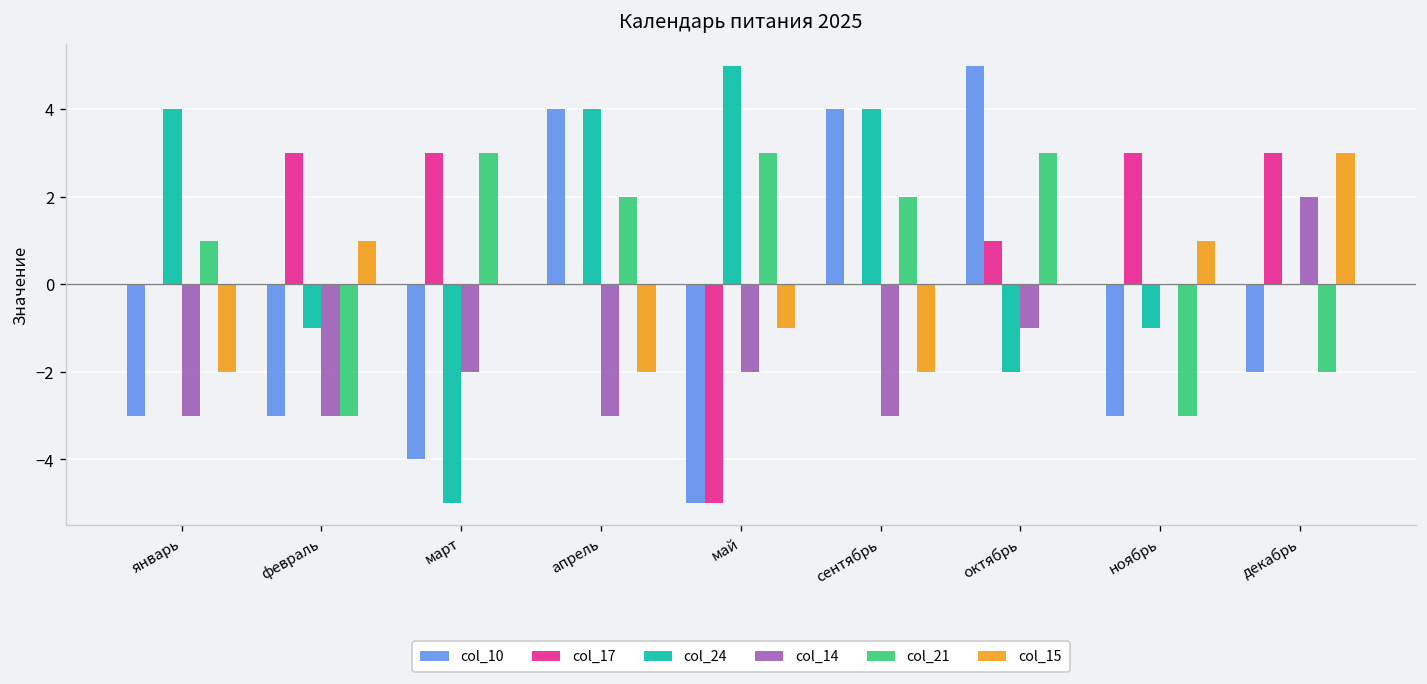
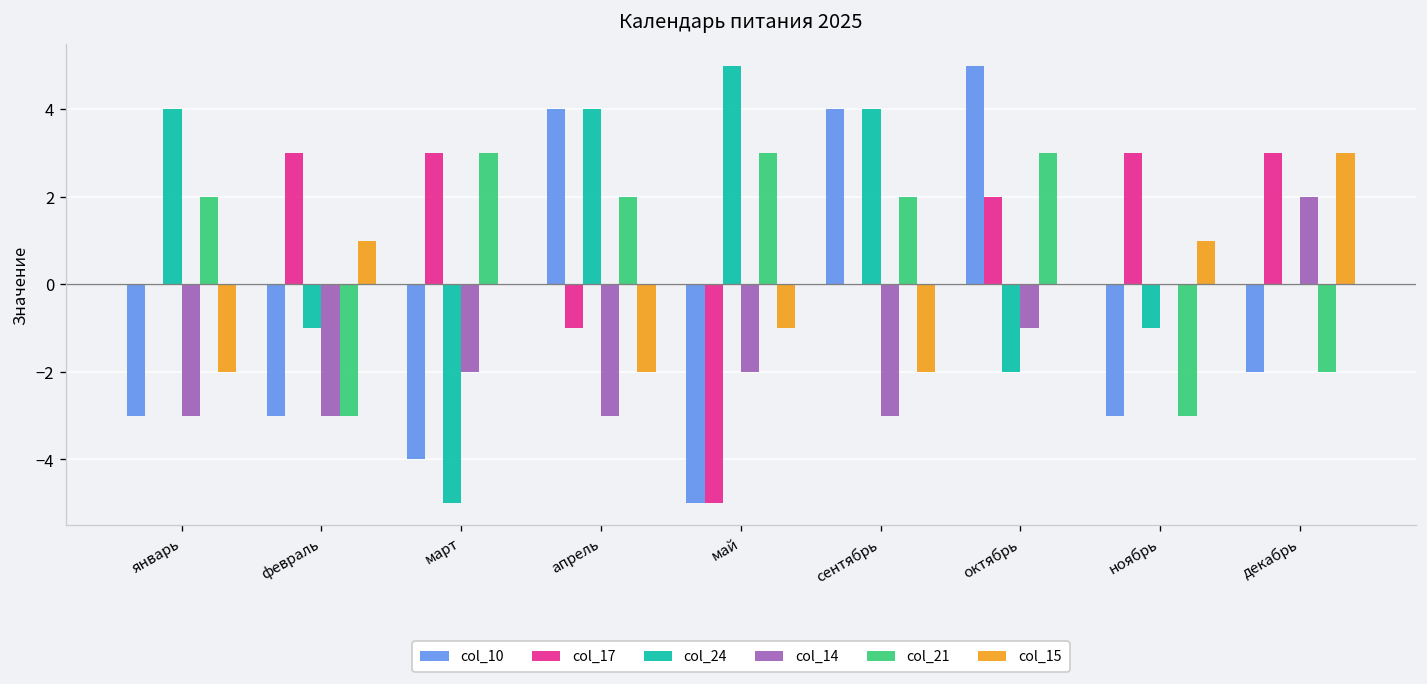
col_21, январь: 1.0 -> 2.0
col_17, апрель: 0.0 -> -1.0
col_17, октябрь: 1.0 -> 2.0
